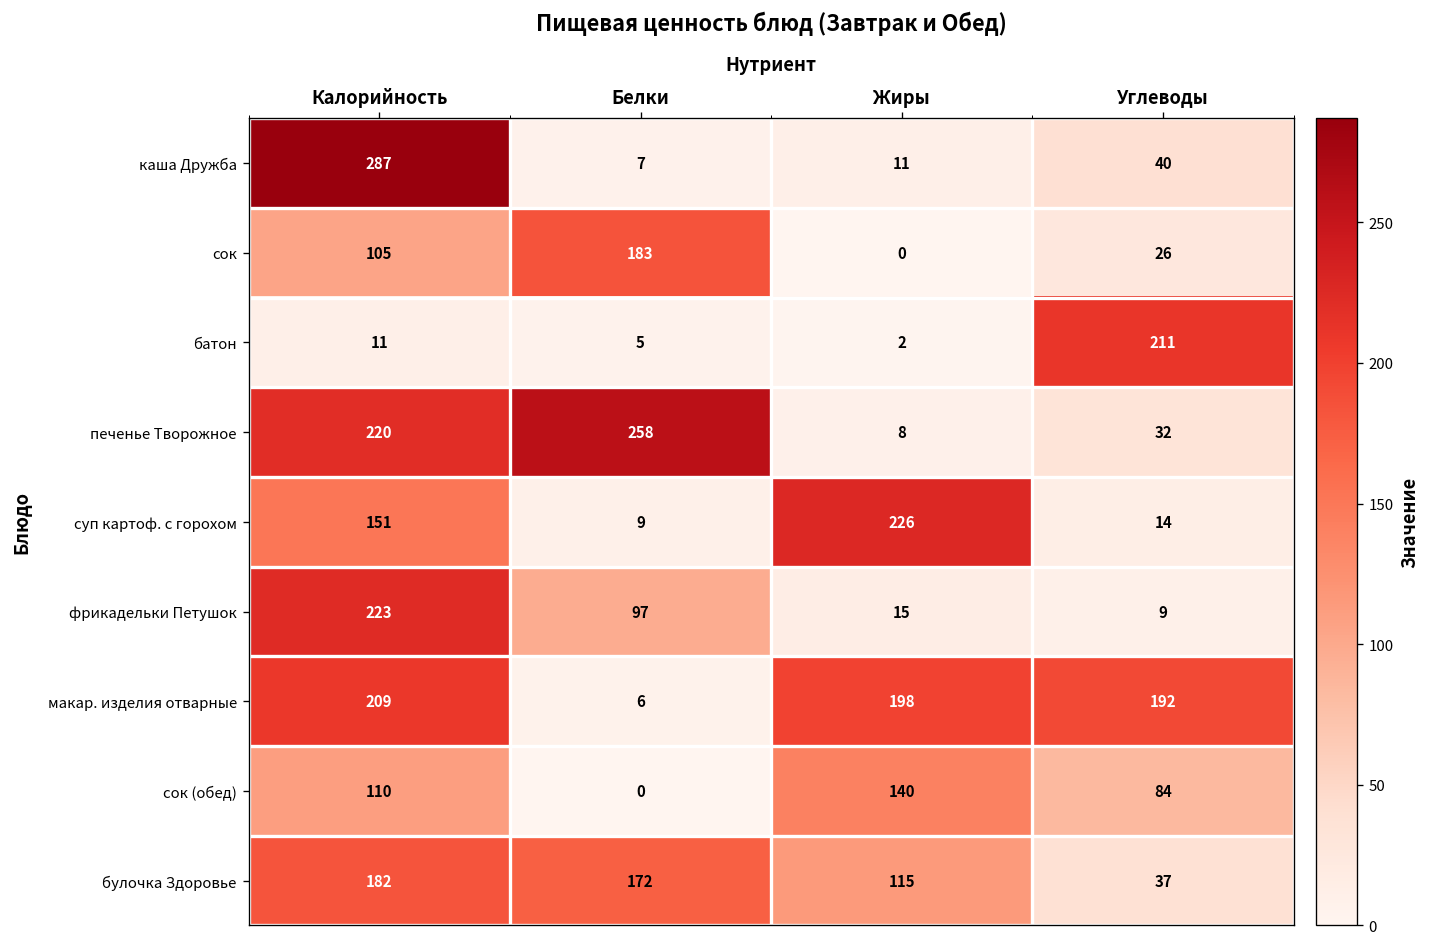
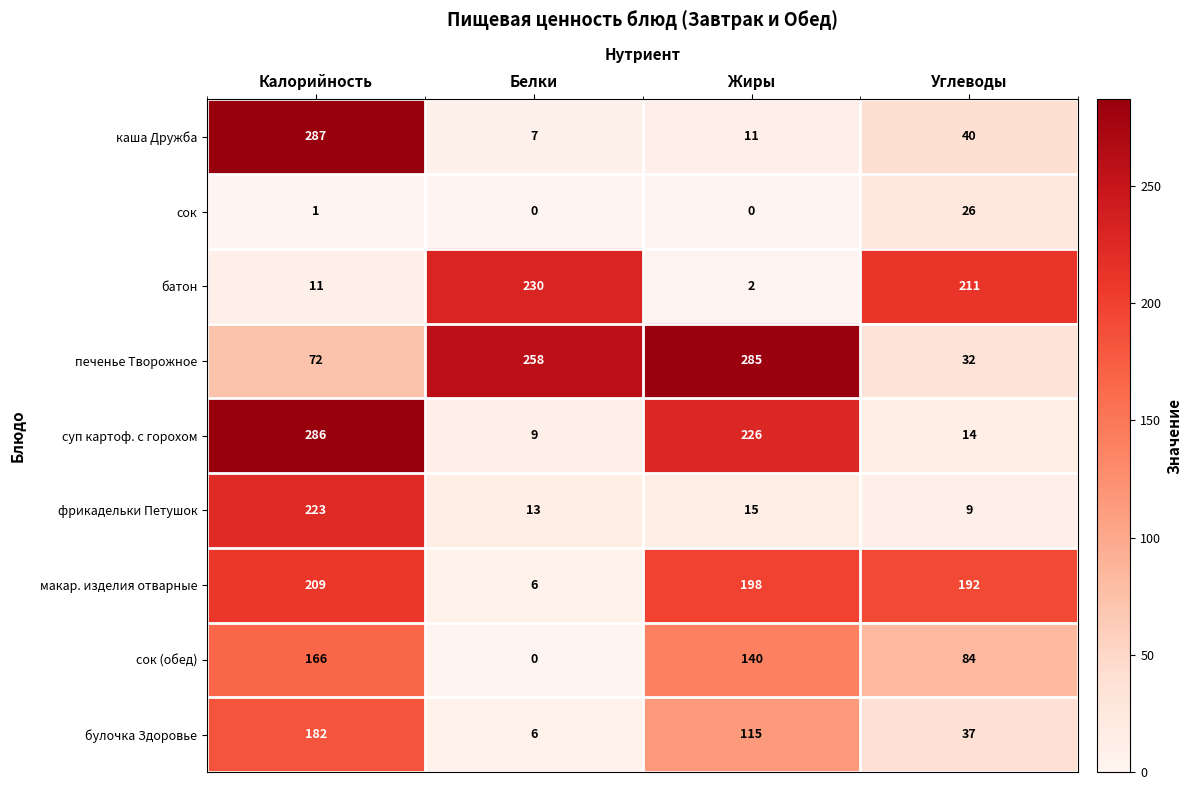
сок, Калорийность: 105 -> 1
сок, Белки: 183 -> 0
батон, Белки: 5 -> 230
печенье Творожное, Калорийность: 220 -> 72
печенье Творожное, Жиры: 8 -> 285
суп картоф. с горохом, Калорийность: 151 -> 286
фрикадельки Петушок, Белки: 97 -> 13
сок (обед), Калорийность: 110 -> 166
булочка Здоровье, Белки: 172 -> 6
